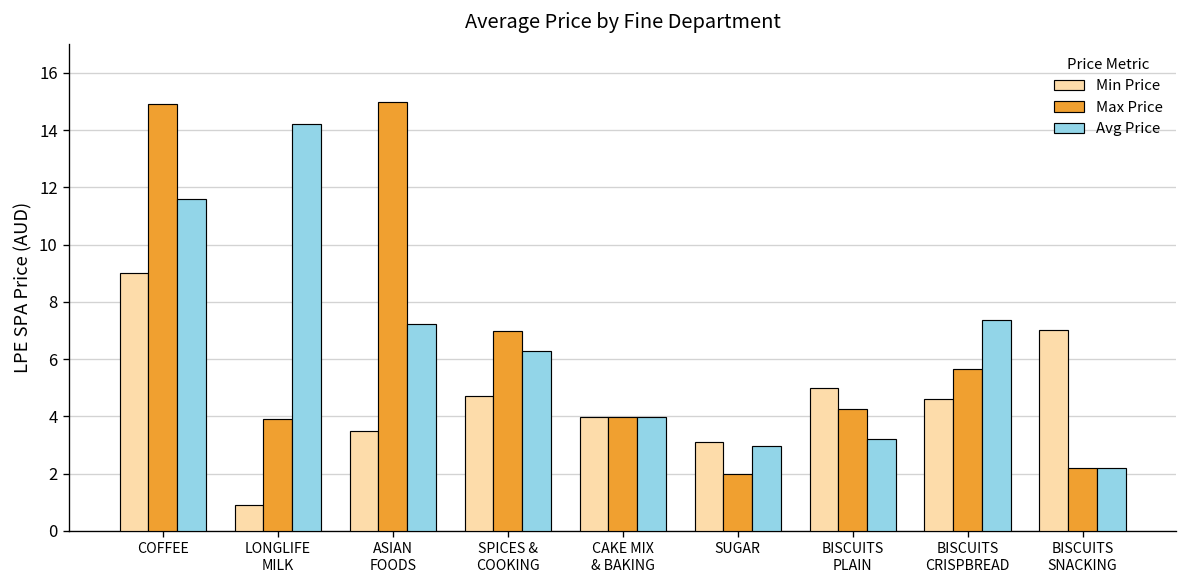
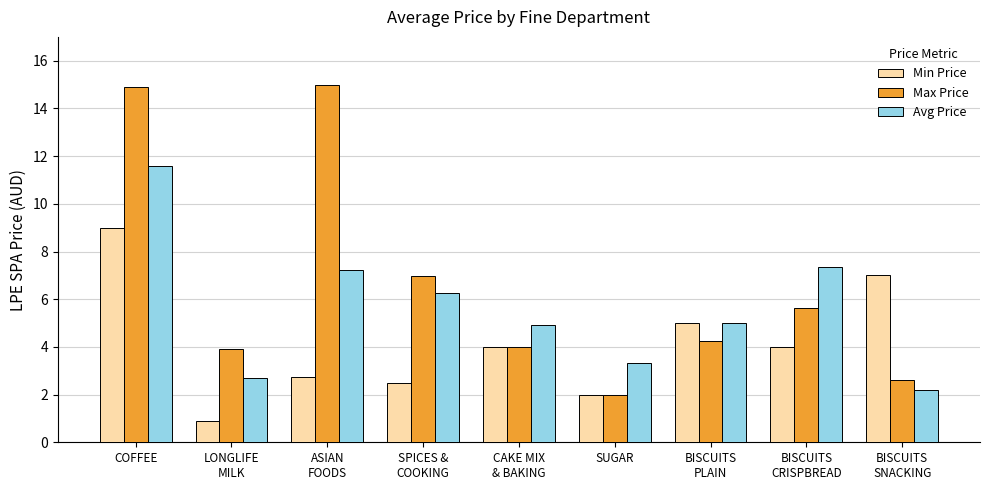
Avg Price, LONGLIFE MILK: 14.2 -> 2.7
Min Price, ASIAN FOODS: 3.5 -> 2.8
Min Price, SPICES & COOKING: 4.7 -> 2.5
Avg Price, CAKE MIX & BAKING: 4.0 -> 4.9
Min Price, SUGAR: 3.1 -> 2.0
Avg Price, SUGAR: 3.0 -> 3.3
Avg Price, BISCUITS PLAIN: 3.2 -> 5.0
Min Price, BISCUITS CRISPBREAD: 4.6 -> 4.0
Max Price, BISCUITS SNACKING: 2.2 -> 2.6
